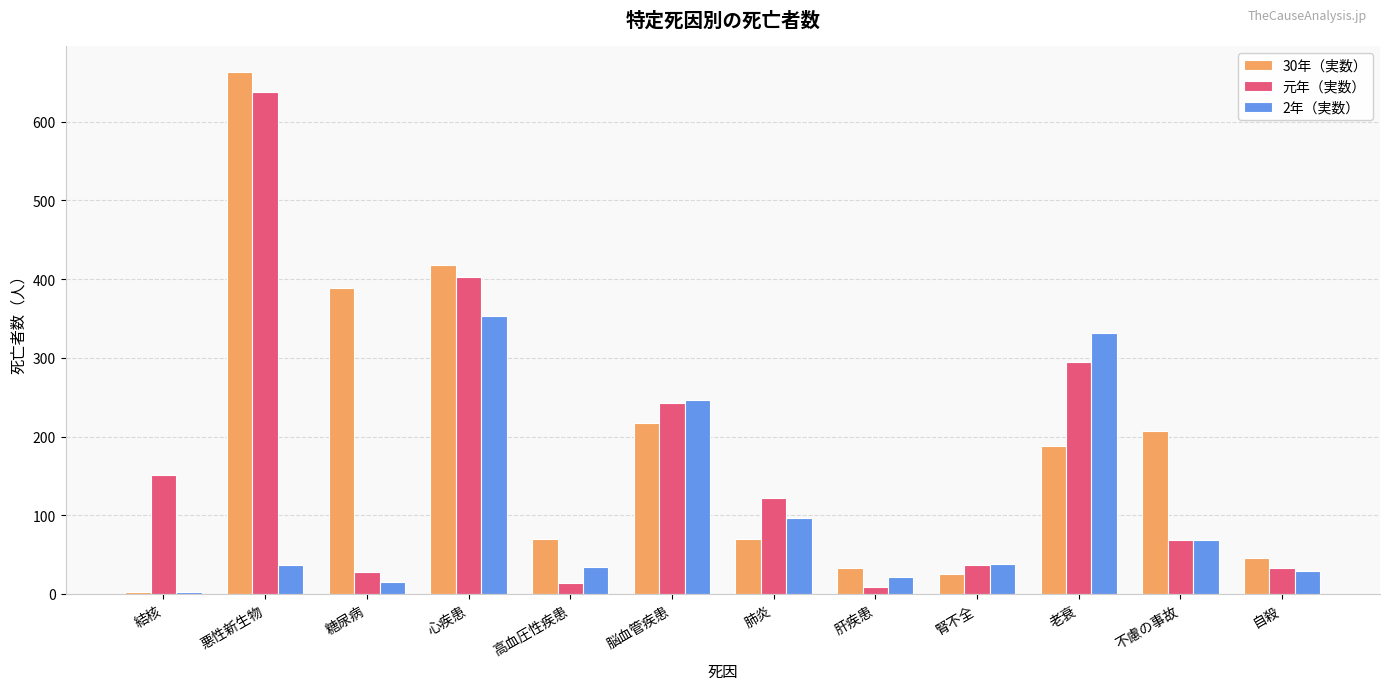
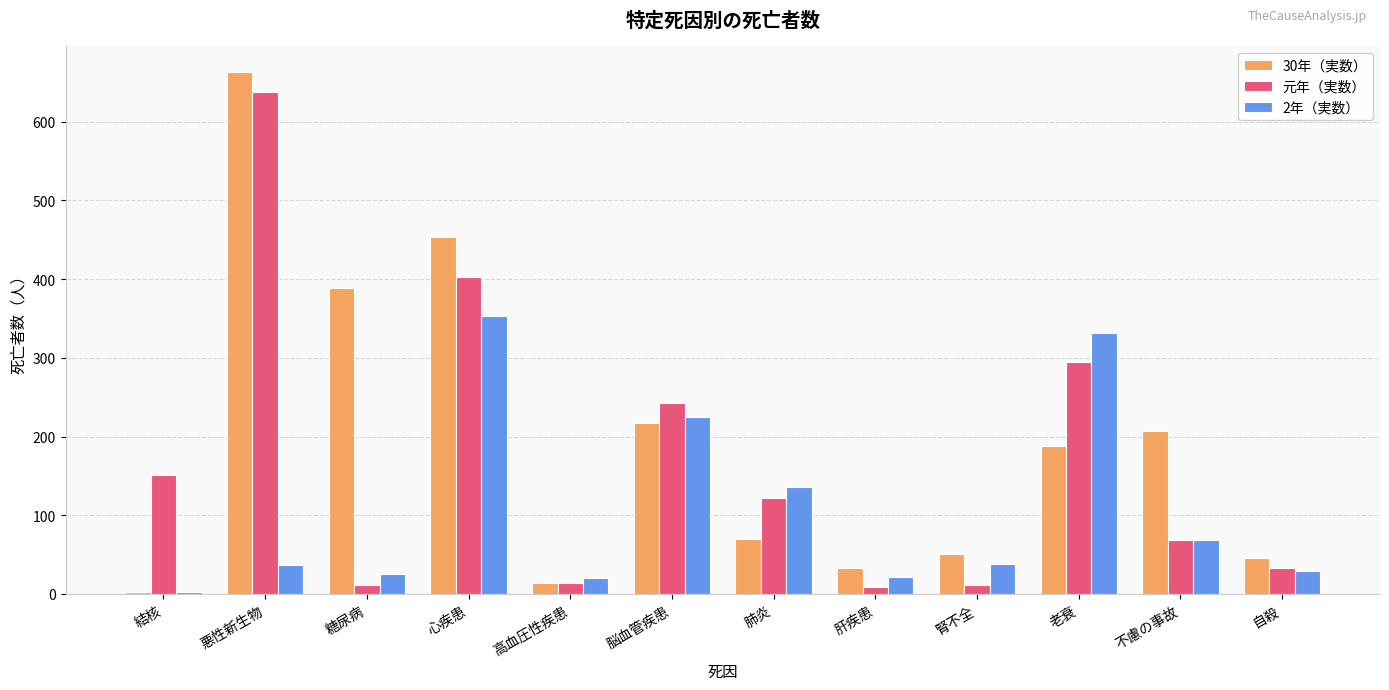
元年（実数）, 糖尿病: 30 -> 10
2年（実数）, 糖尿病: 20 -> 30
30年（実数）, 心疾患: 420 -> 450
30年（実数）, 高血圧性疾患: 70 -> 10
2年（実数）, 高血圧性疾患: 30 -> 20
2年（実数）, 脳血管疾患: 250 -> 230
2年（実数）, 肺炎: 100 -> 140
30年（実数）, 腎不全: 30 -> 50
元年（実数）, 腎不全: 40 -> 10
